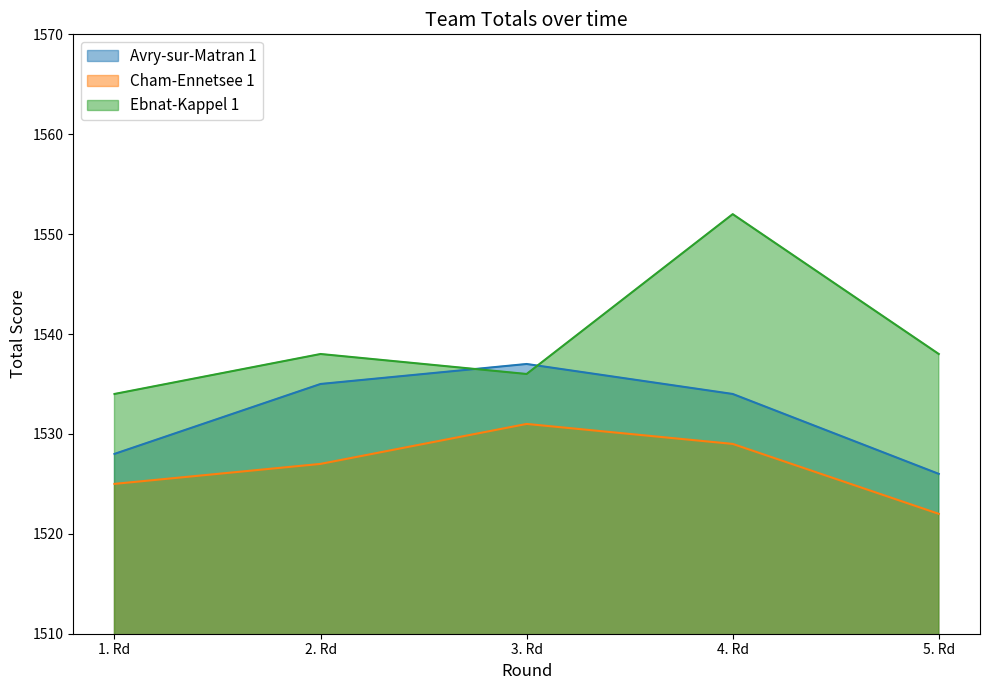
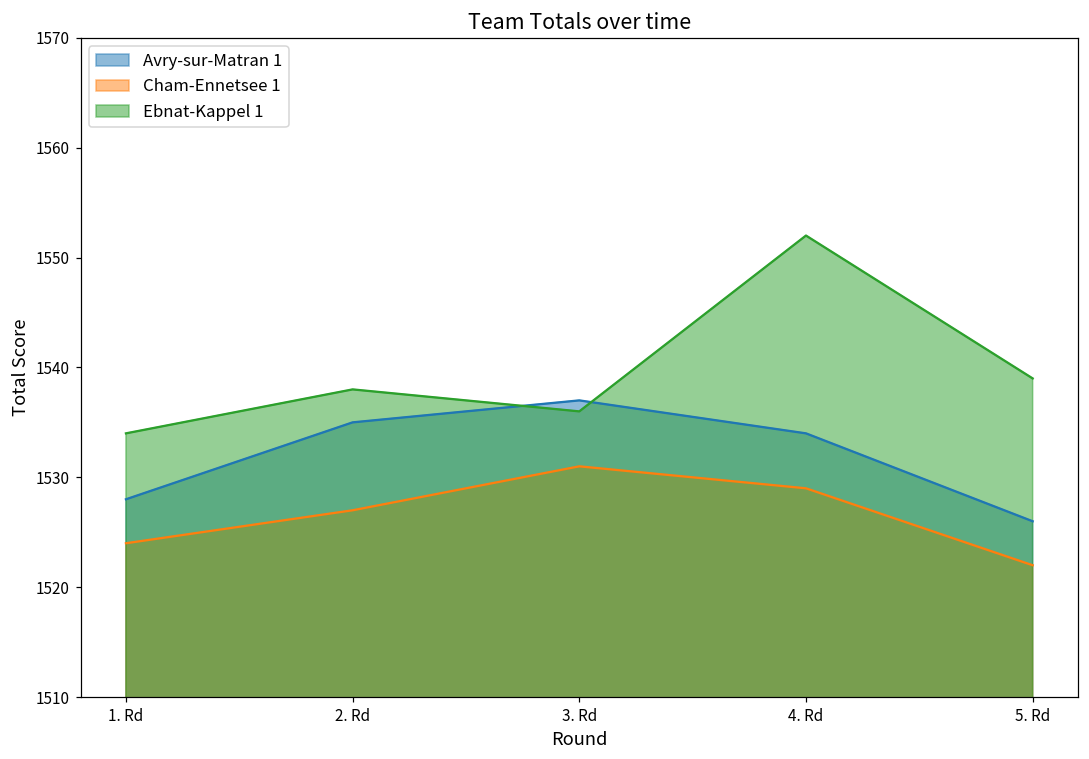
Cham-Ennetsee 1, 1. Rd: 1525 -> 1524
Ebnat-Kappel 1, 5. Rd: 1538 -> 1539
